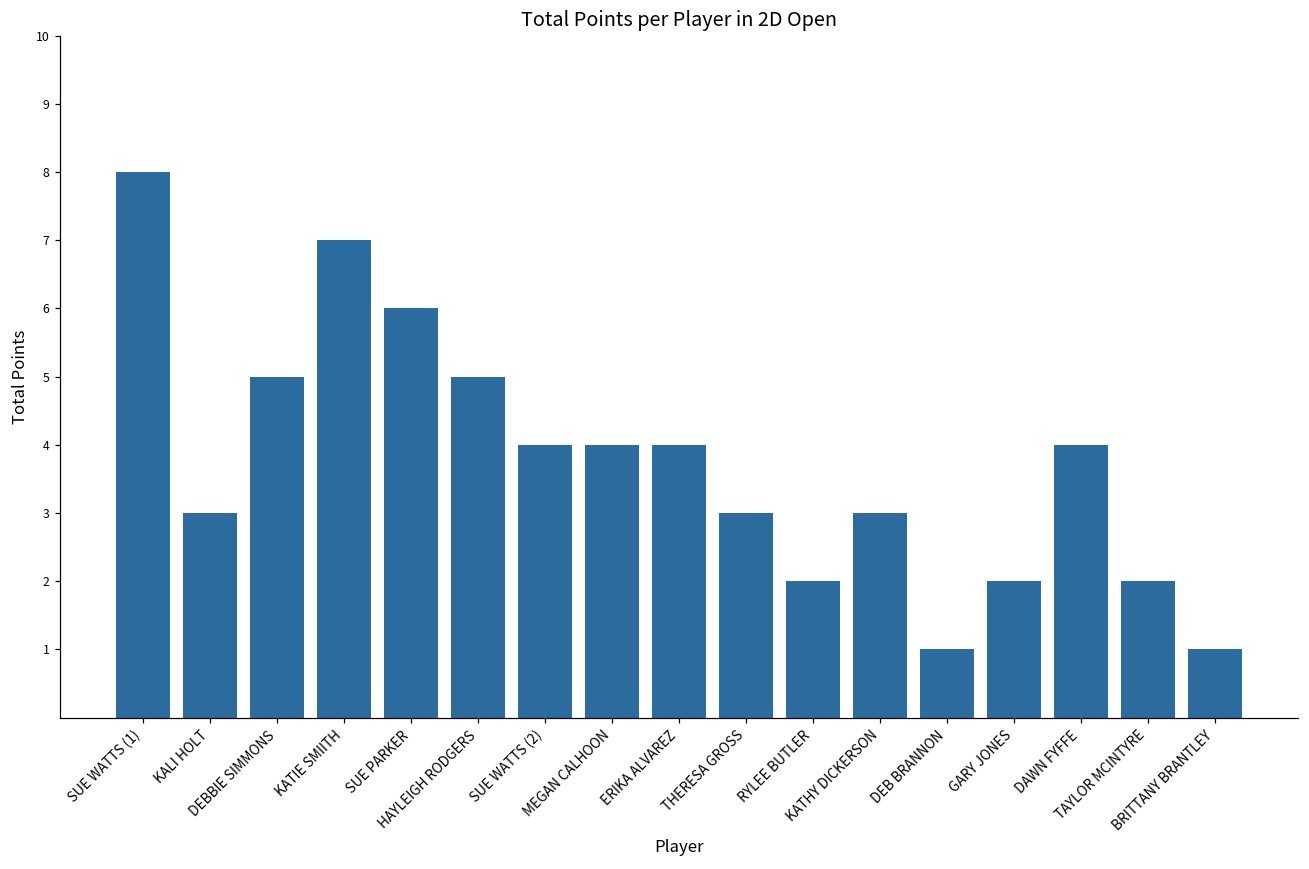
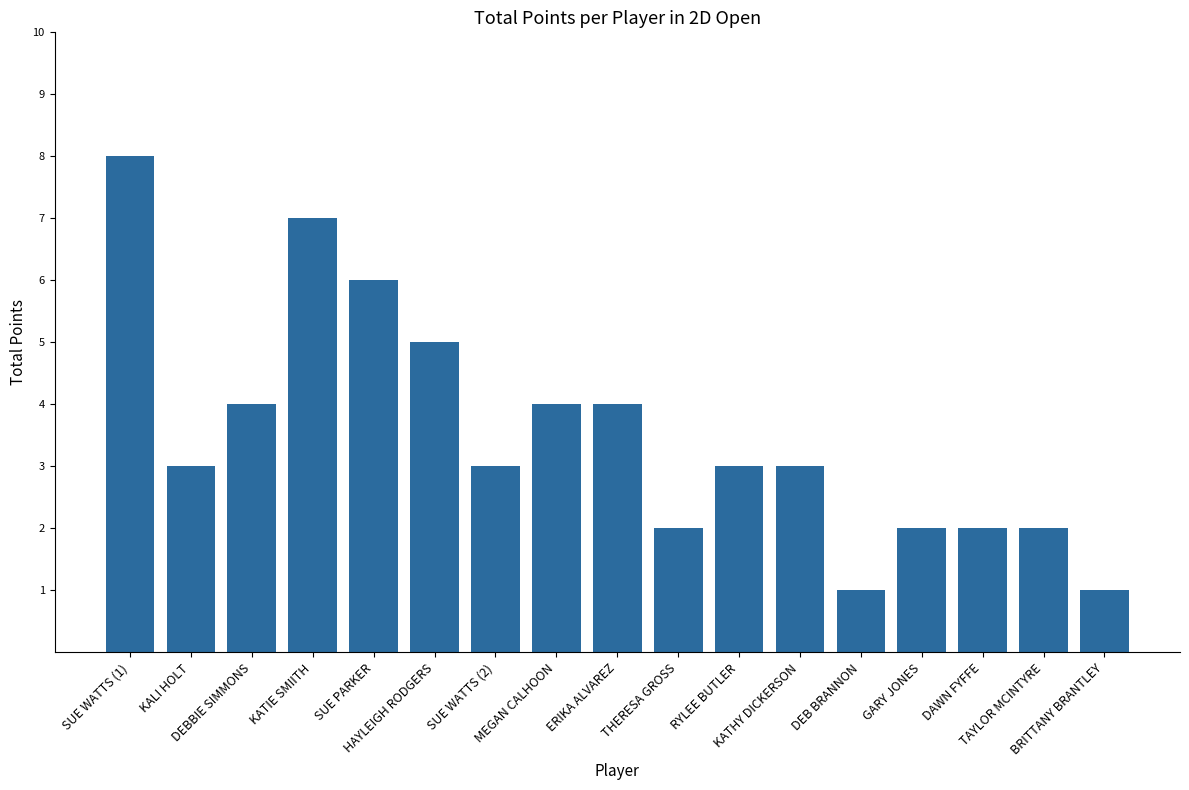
DEBBIE SIMMONS: 5 -> 4
SUE WATTS (2): 4 -> 3
THERESA GROSS: 3 -> 2
RYLEE BUTLER: 2 -> 3
DAWN FYFFE: 4 -> 2
